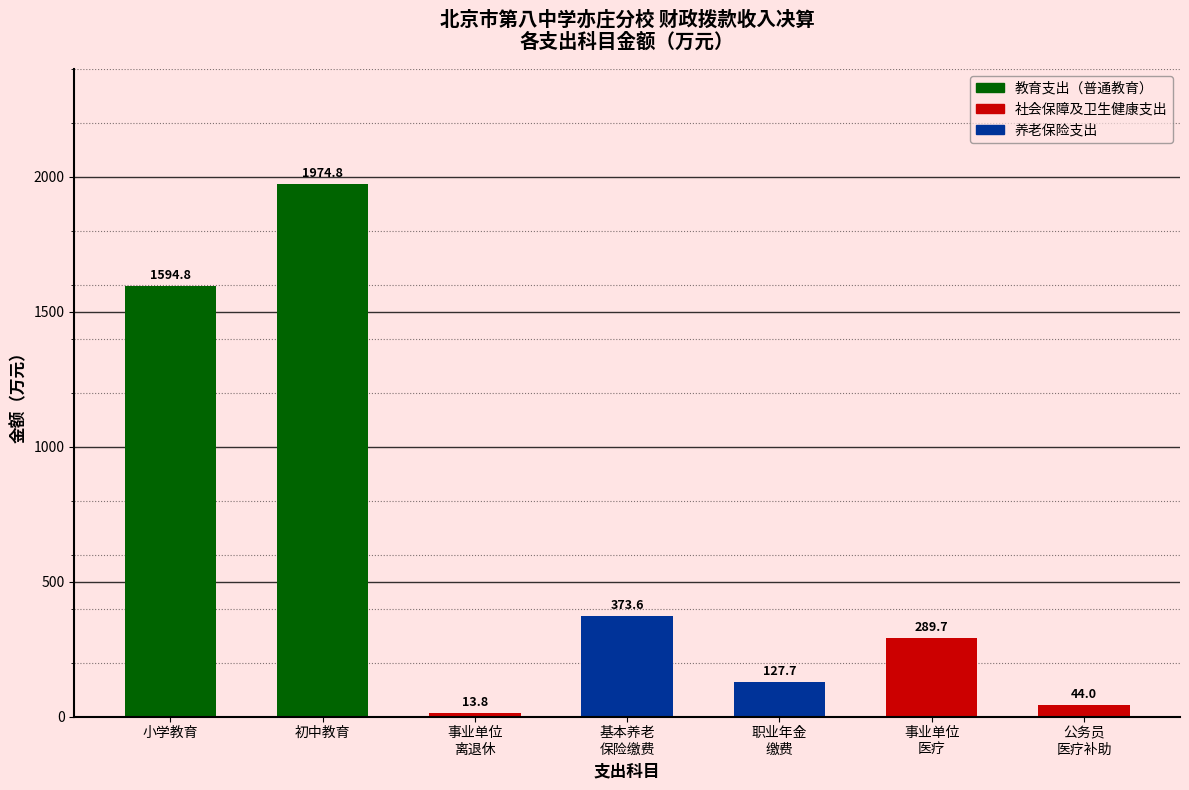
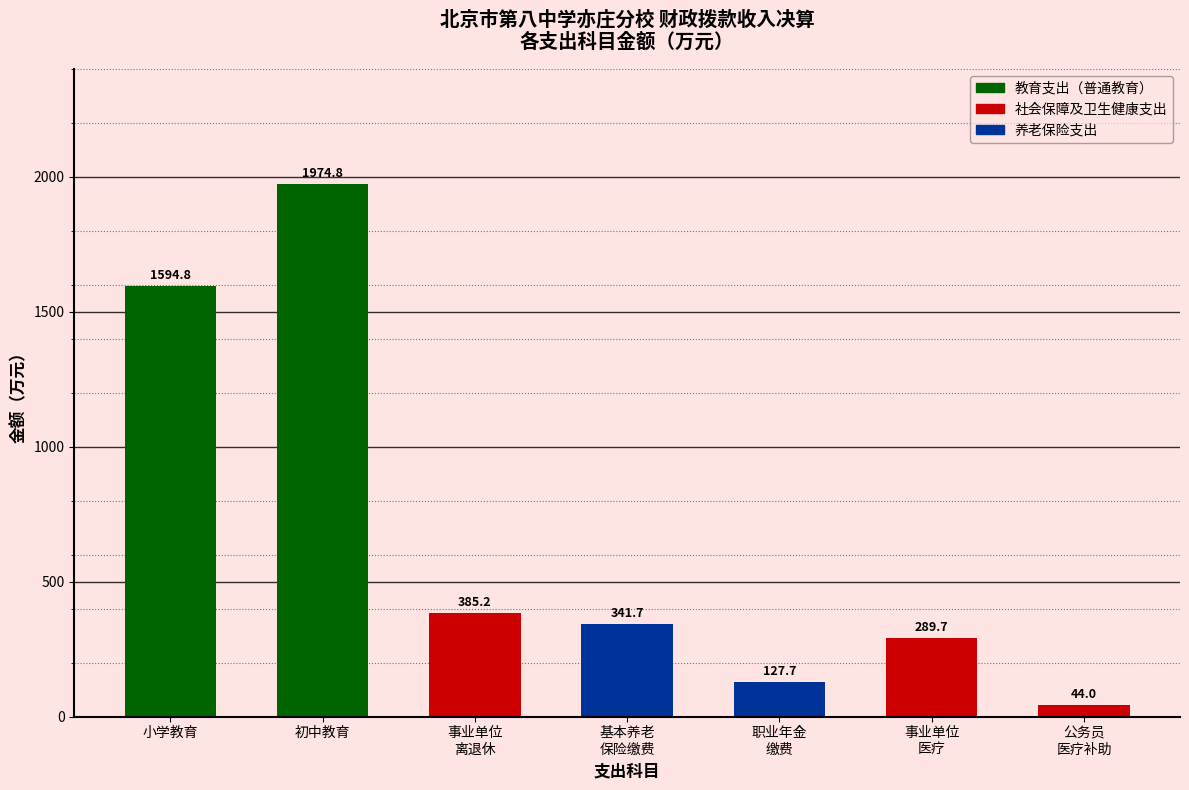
事业单位 离退休: 13.8 -> 385.2
基本养老 保险缴费: 373.6 -> 341.7
